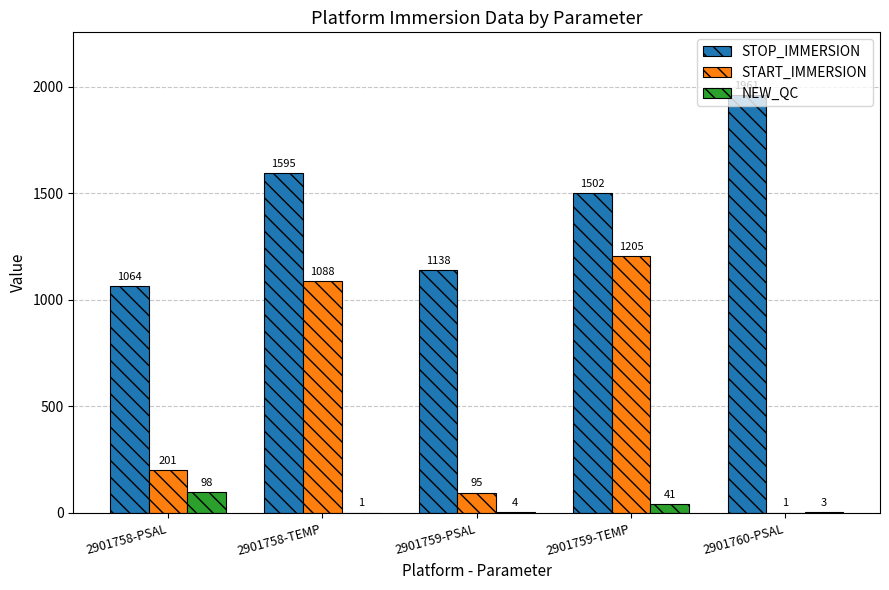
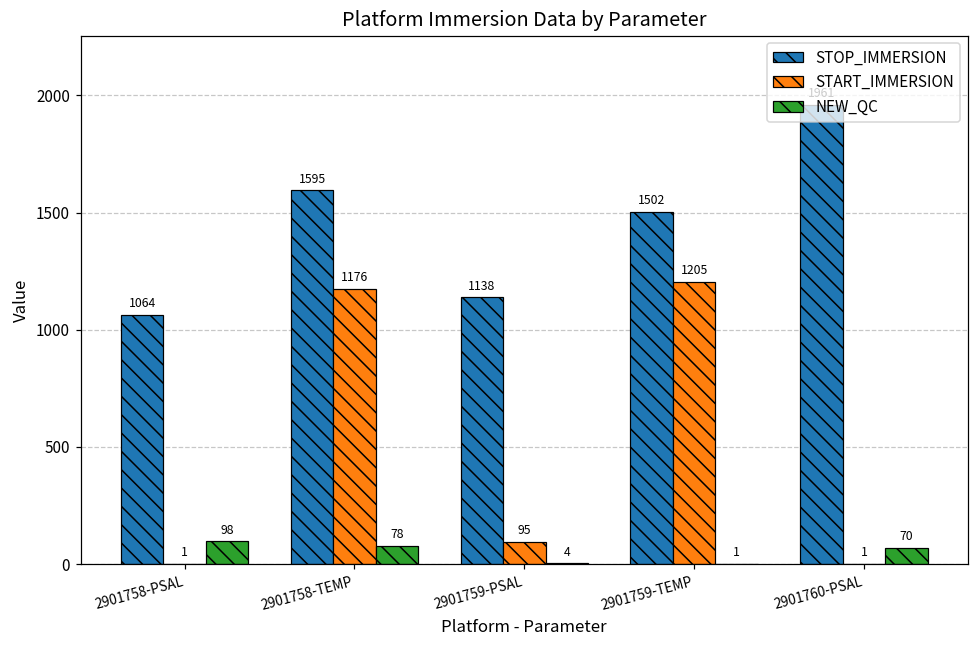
START_IMMERSION, 2901758-PSAL: 201 -> 1
START_IMMERSION, 2901758-TEMP: 1088 -> 1176
NEW_QC, 2901758-TEMP: 1 -> 78
NEW_QC, 2901759-TEMP: 41 -> 1
NEW_QC, 2901760-PSAL: 3 -> 70
